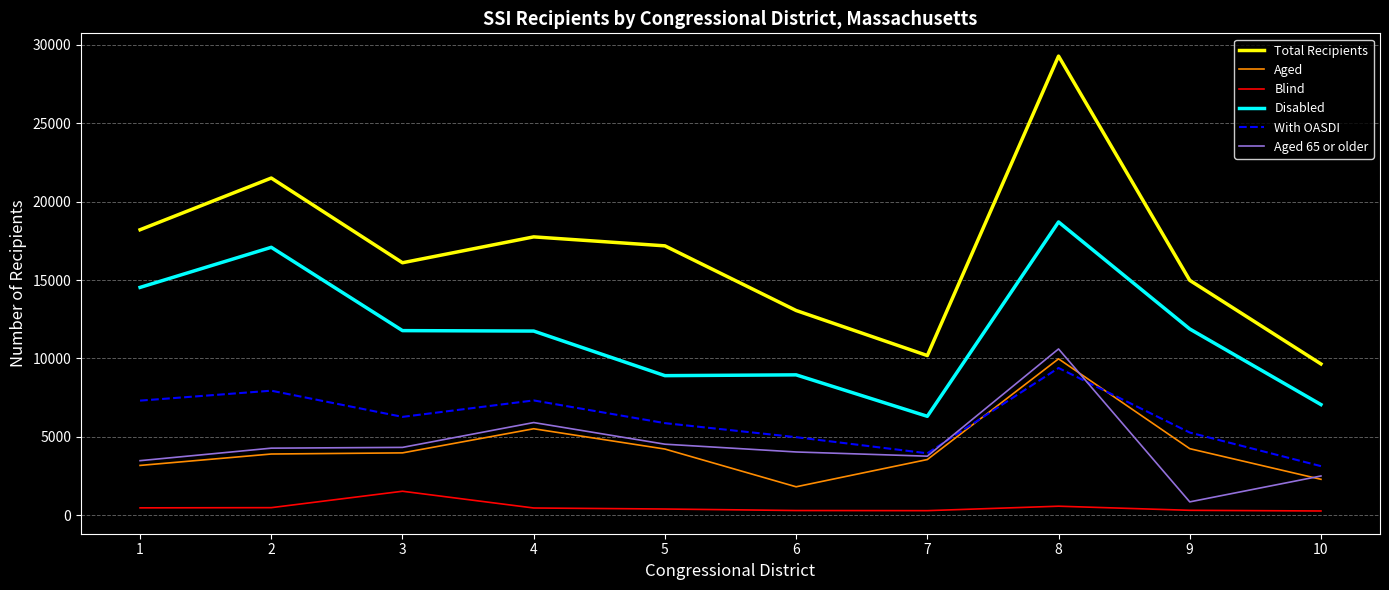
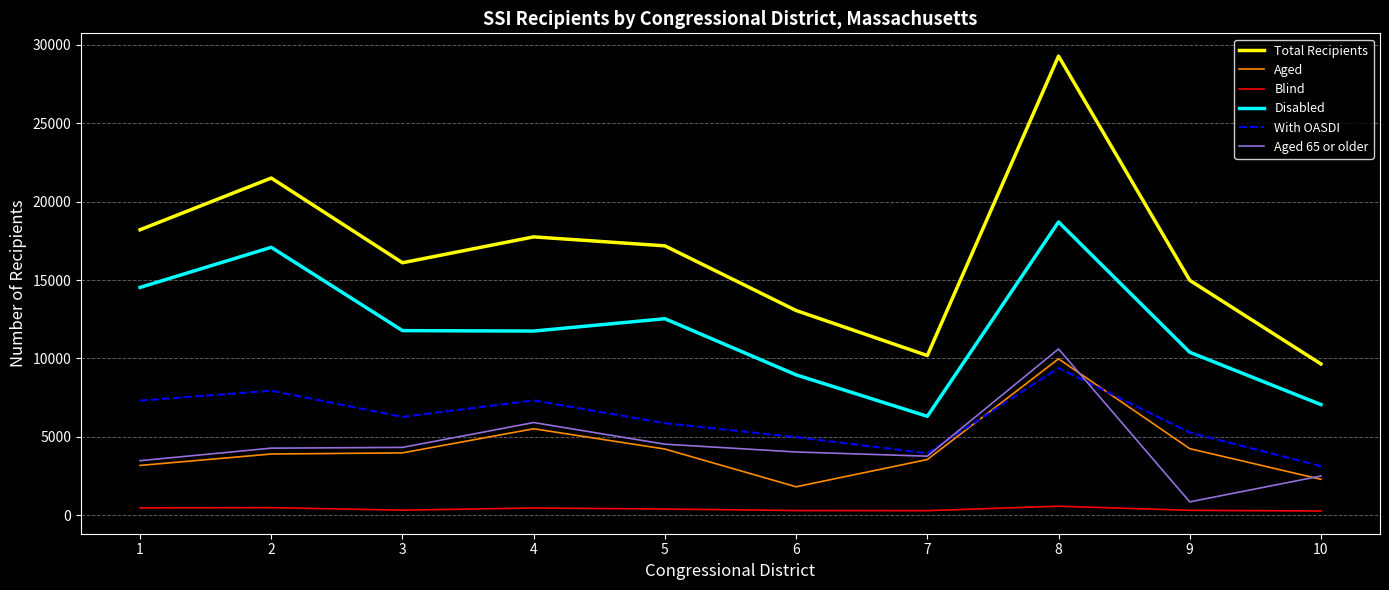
Blind, 3: 1500 -> 300
Disabled, 5: 8900 -> 12500
Disabled, 9: 11900 -> 10400
